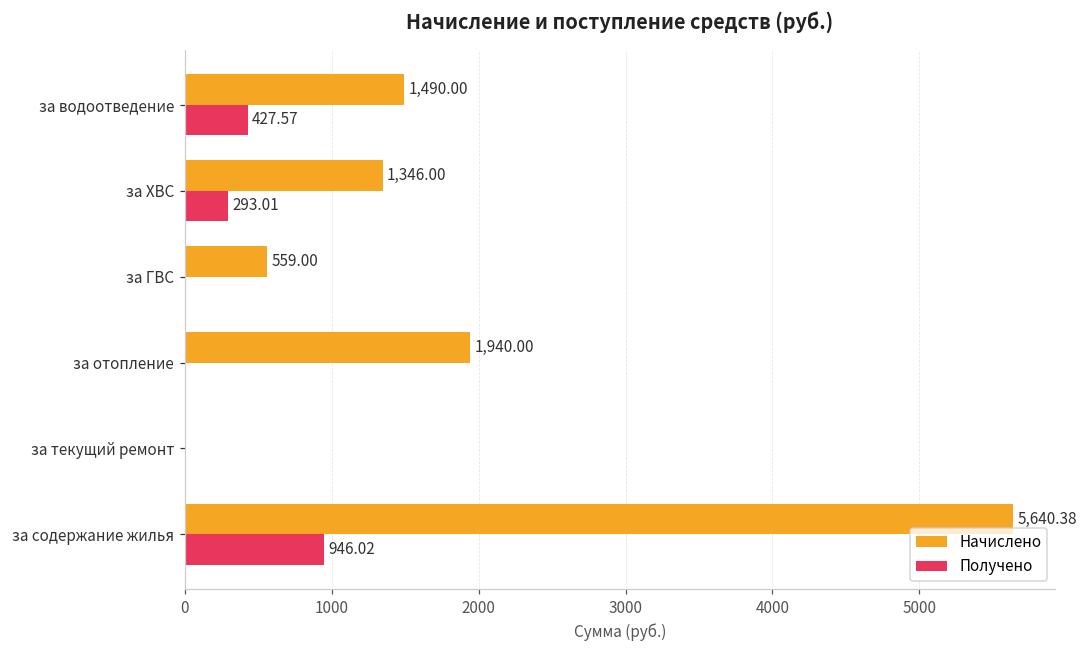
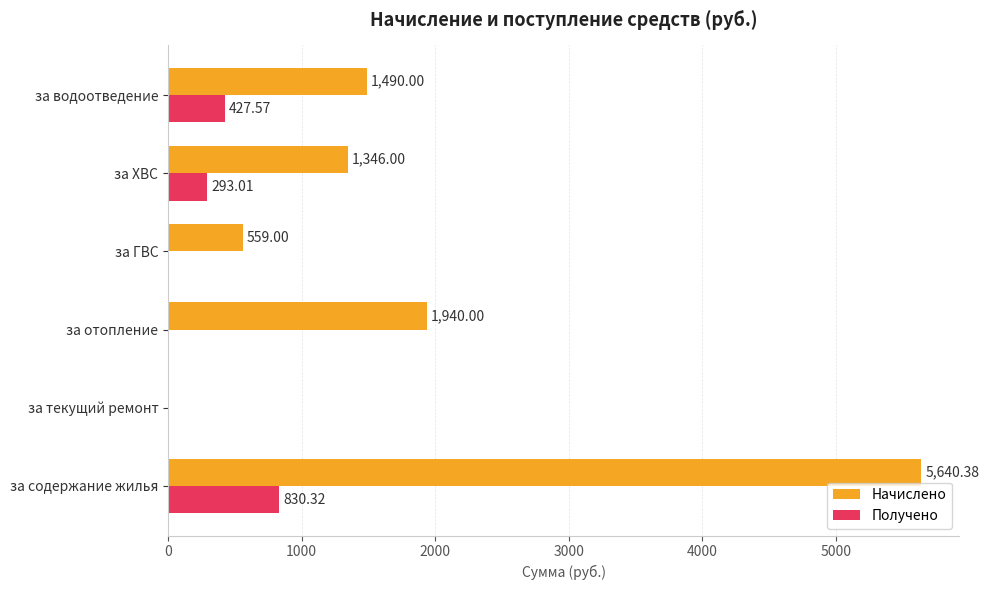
Получено, за содержание жилья: 946.02 -> 830.32
